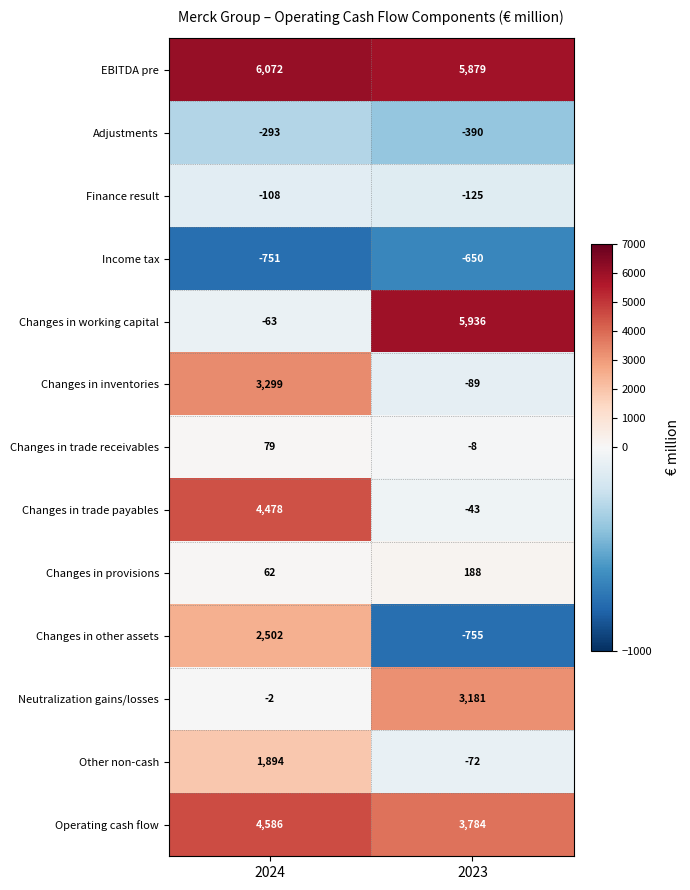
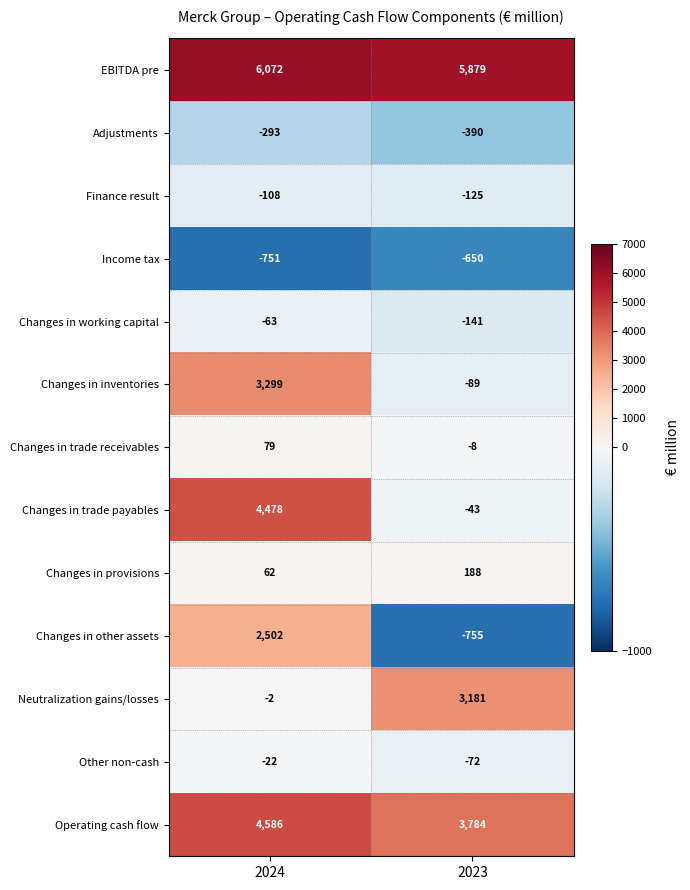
Changes in working capital, 2023: 5,936 -> -141
Other non-cash, 2024: 1,894 -> -22
